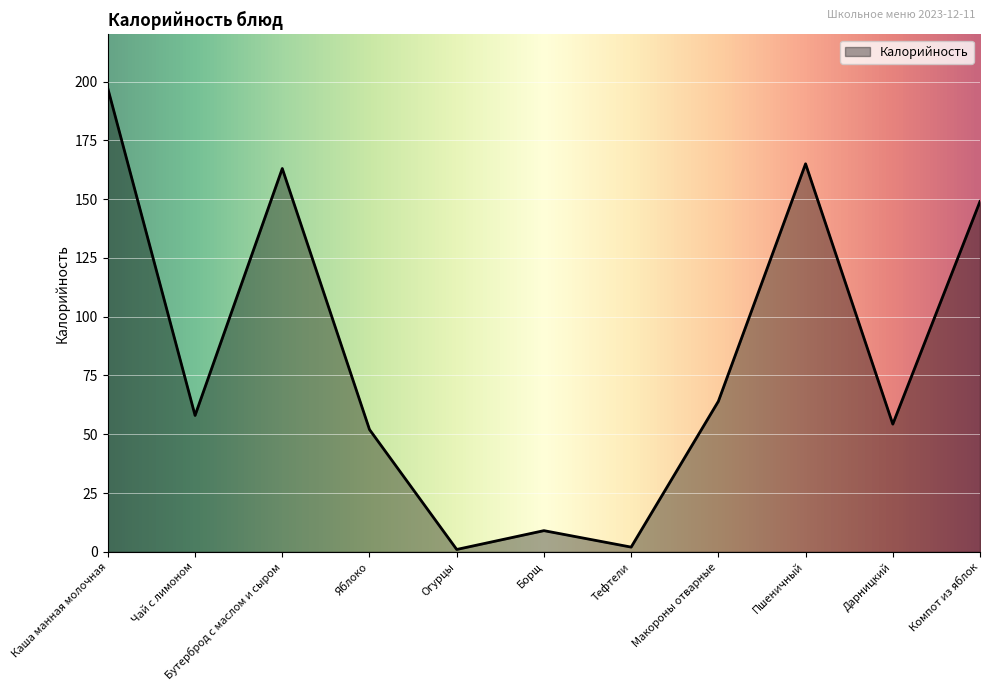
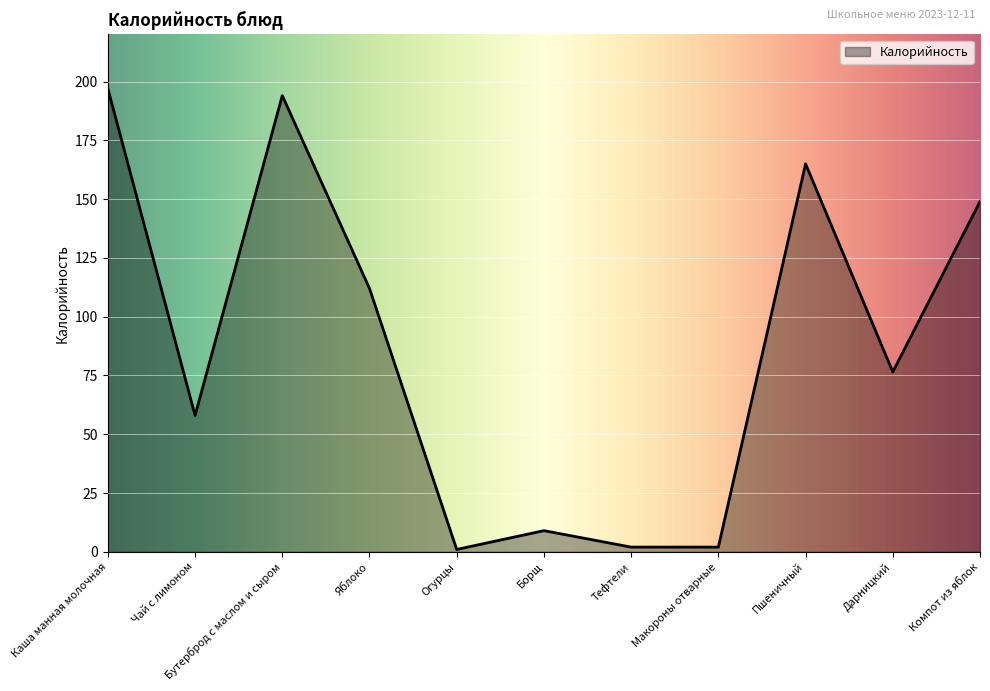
Бутерброд с маслом и сыром: 163 -> 194
Яблоко: 52 -> 112
Макороны отварные: 64 -> 2
Дарницкий: 54 -> 77
